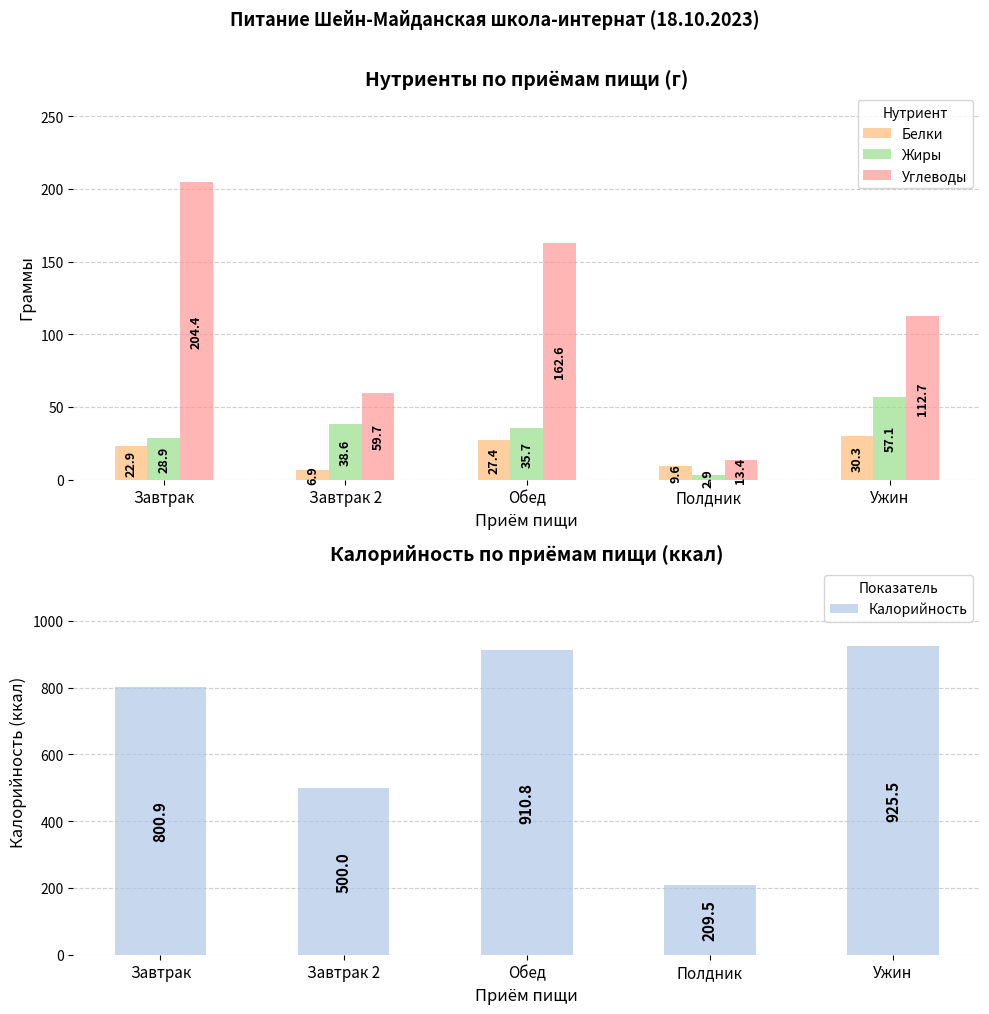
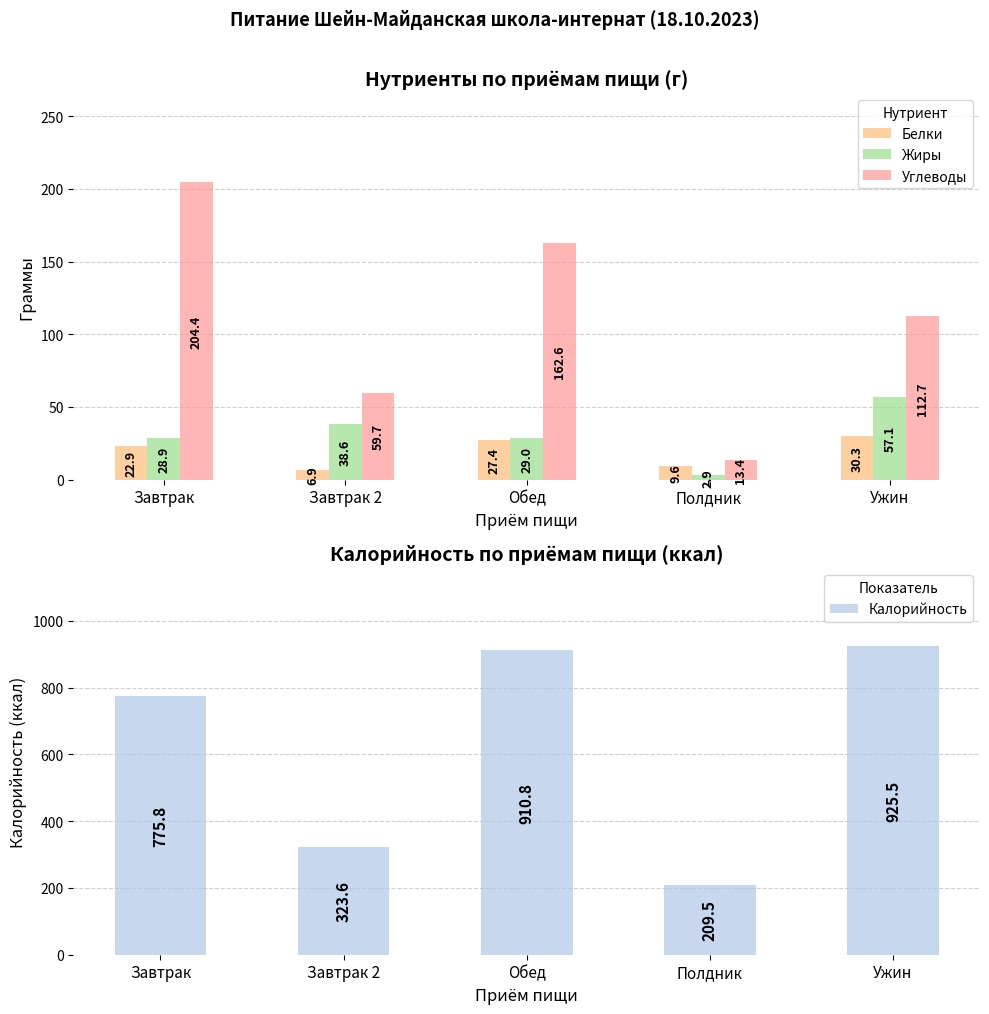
Нутриенты по приёмам пищи (г), Жиры, Обед: 35.7 -> 29.0
Калорийность по приёмам пищи (ккал), Завтрак: 800.9 -> 775.8
Калорийность по приёмам пищи (ккал), Завтрак 2: 500.0 -> 323.6
